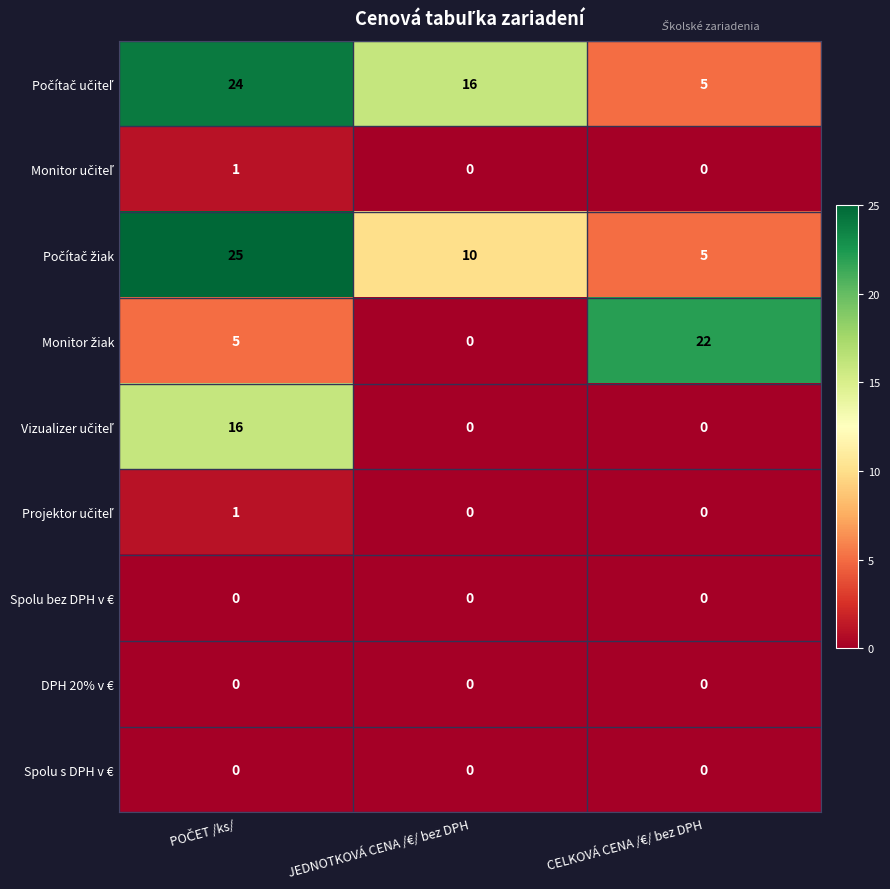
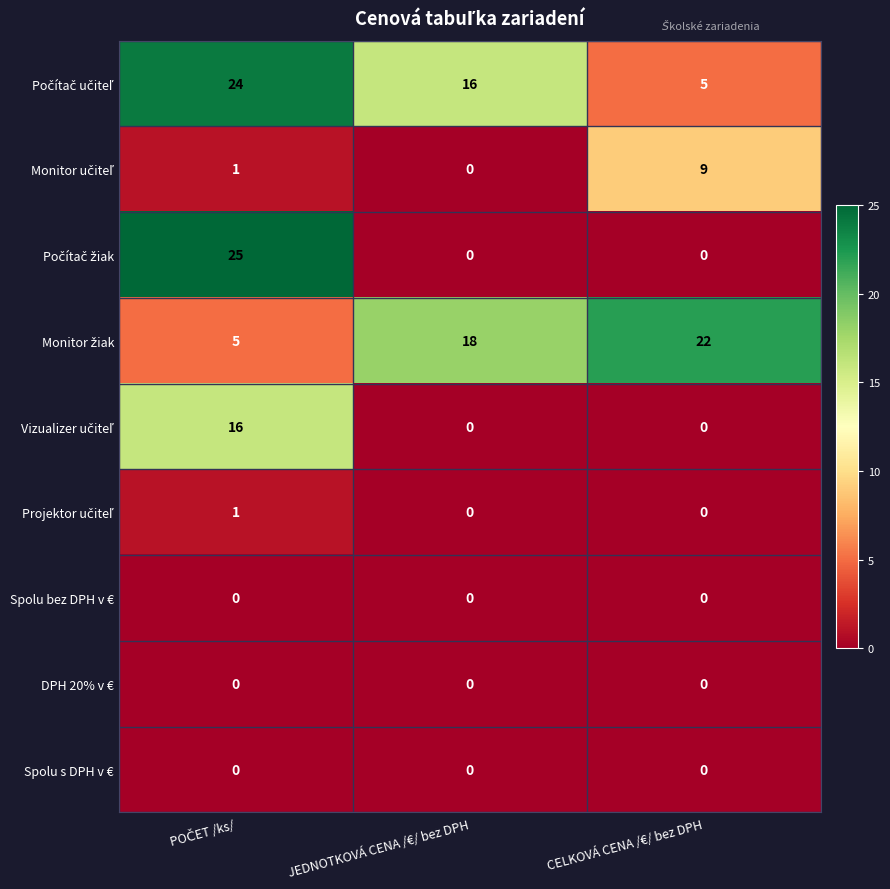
Monitor učiteľ, CELKOVÁ CENA /€/ bez DPH: 0 -> 9
Počítač žiak, JEDNOTKOVÁ CENA /€/ bez DPH: 10 -> 0
Počítač žiak, CELKOVÁ CENA /€/ bez DPH: 5 -> 0
Monitor žiak, JEDNOTKOVÁ CENA /€/ bez DPH: 0 -> 18
